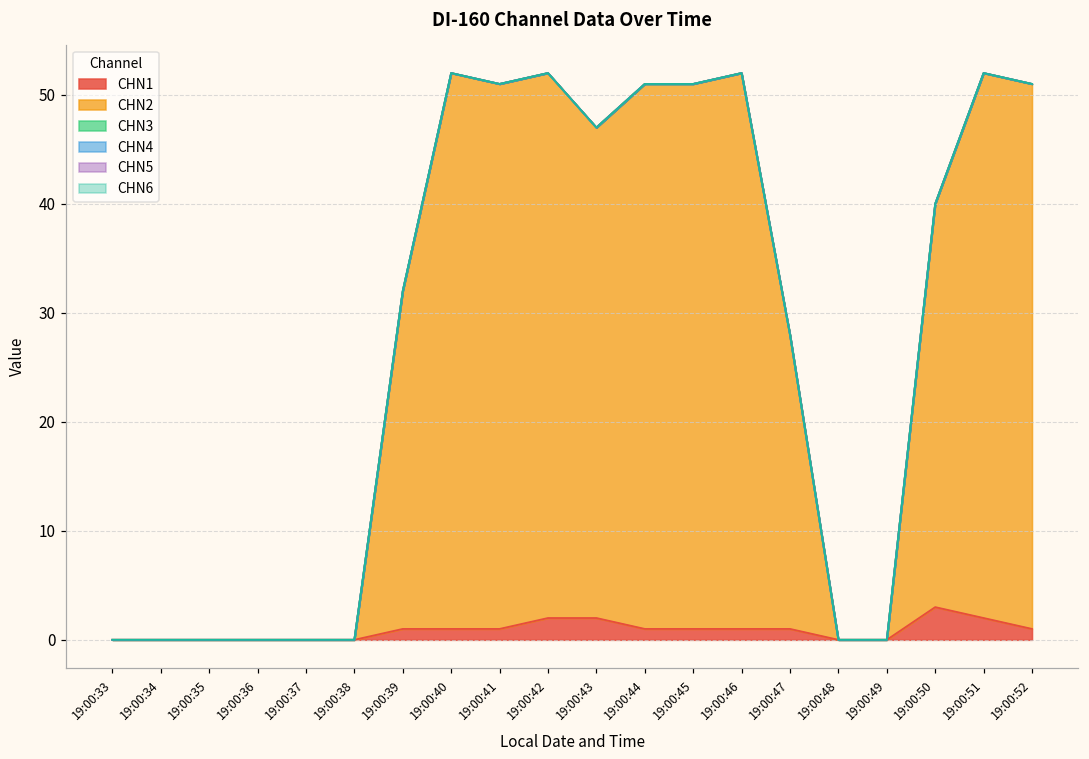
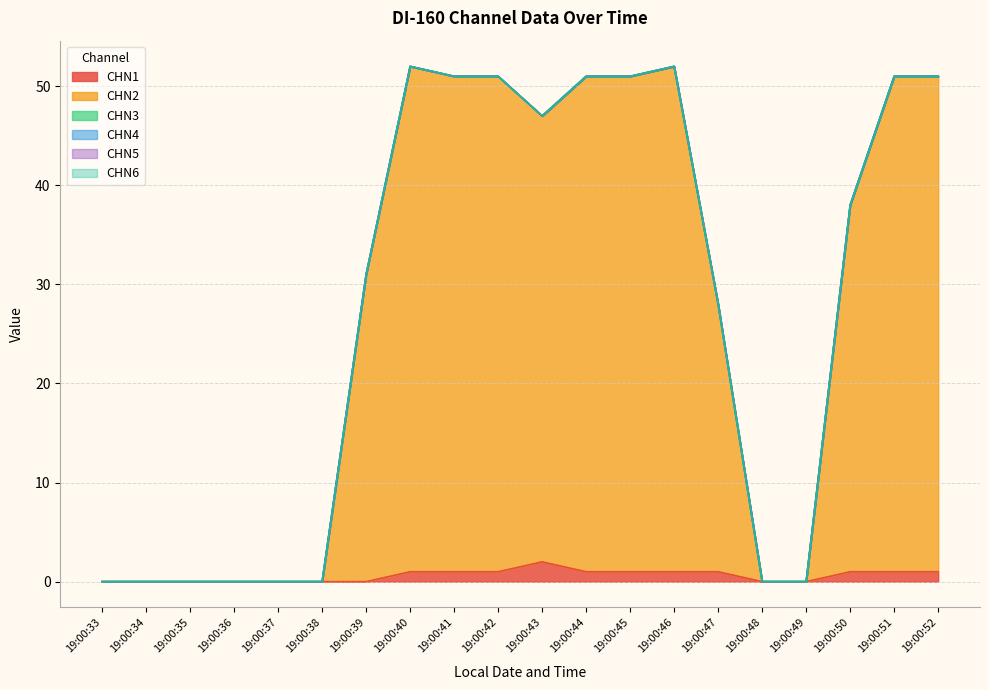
CHN1, 19:00:39: 1 -> 0
CHN1, 19:00:42: 2 -> 1
CHN1, 19:00:50: 3 -> 1
CHN1, 19:00:51: 2 -> 1
